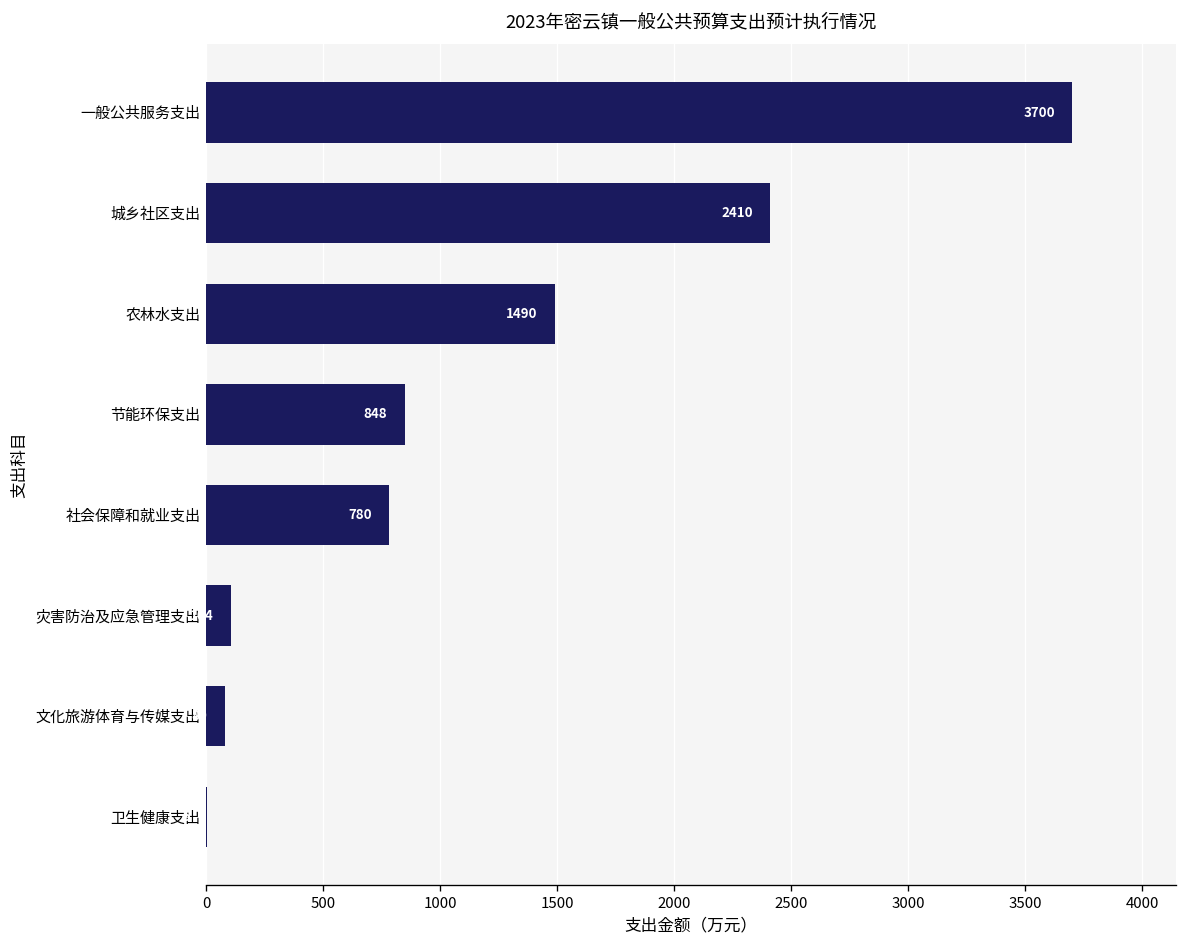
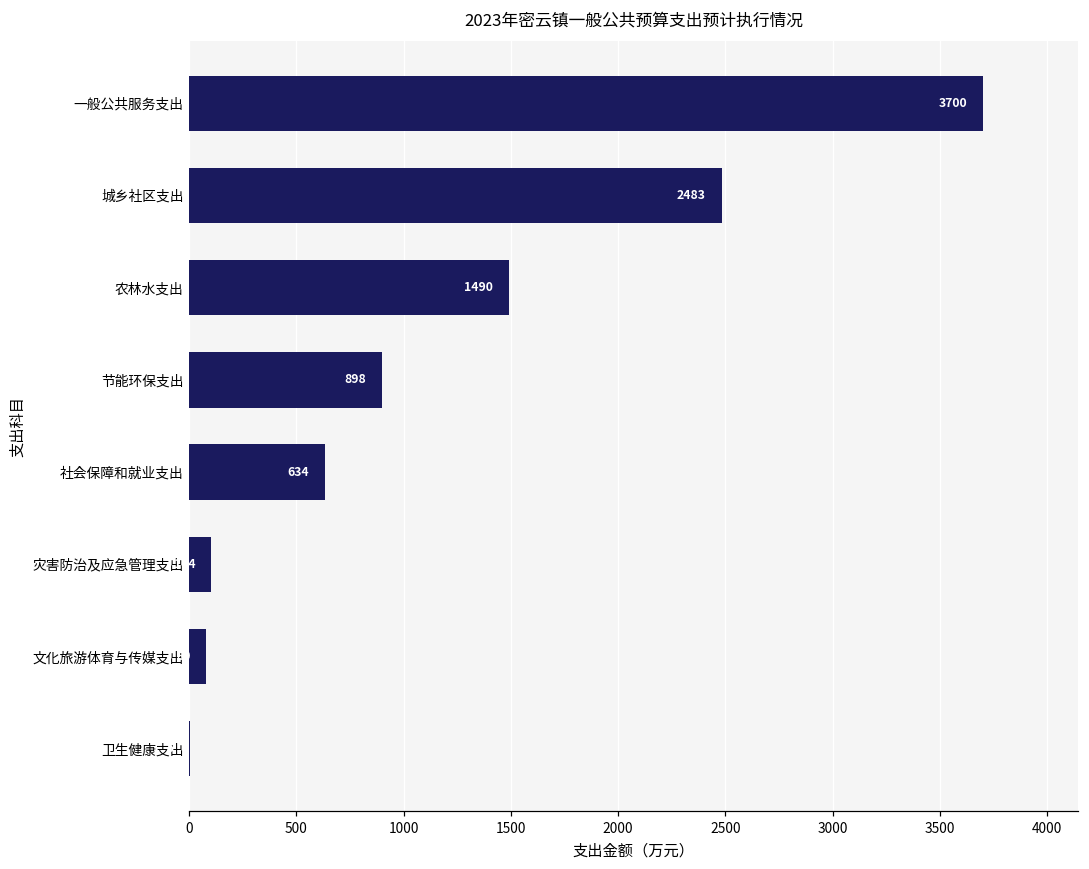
城乡社区支出: 2410 -> 2483
节能环保支出: 848 -> 898
社会保障和就业支出: 780 -> 634
